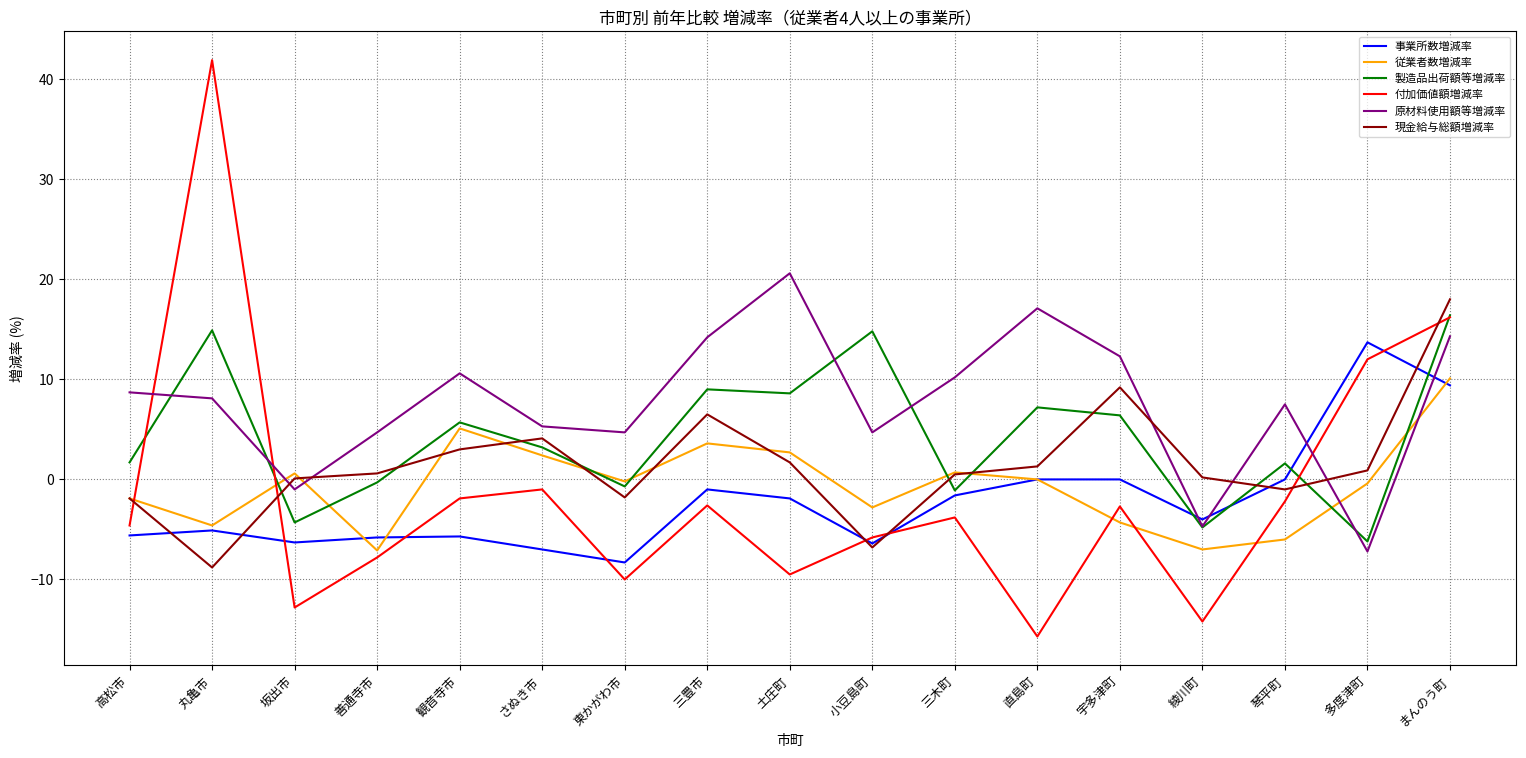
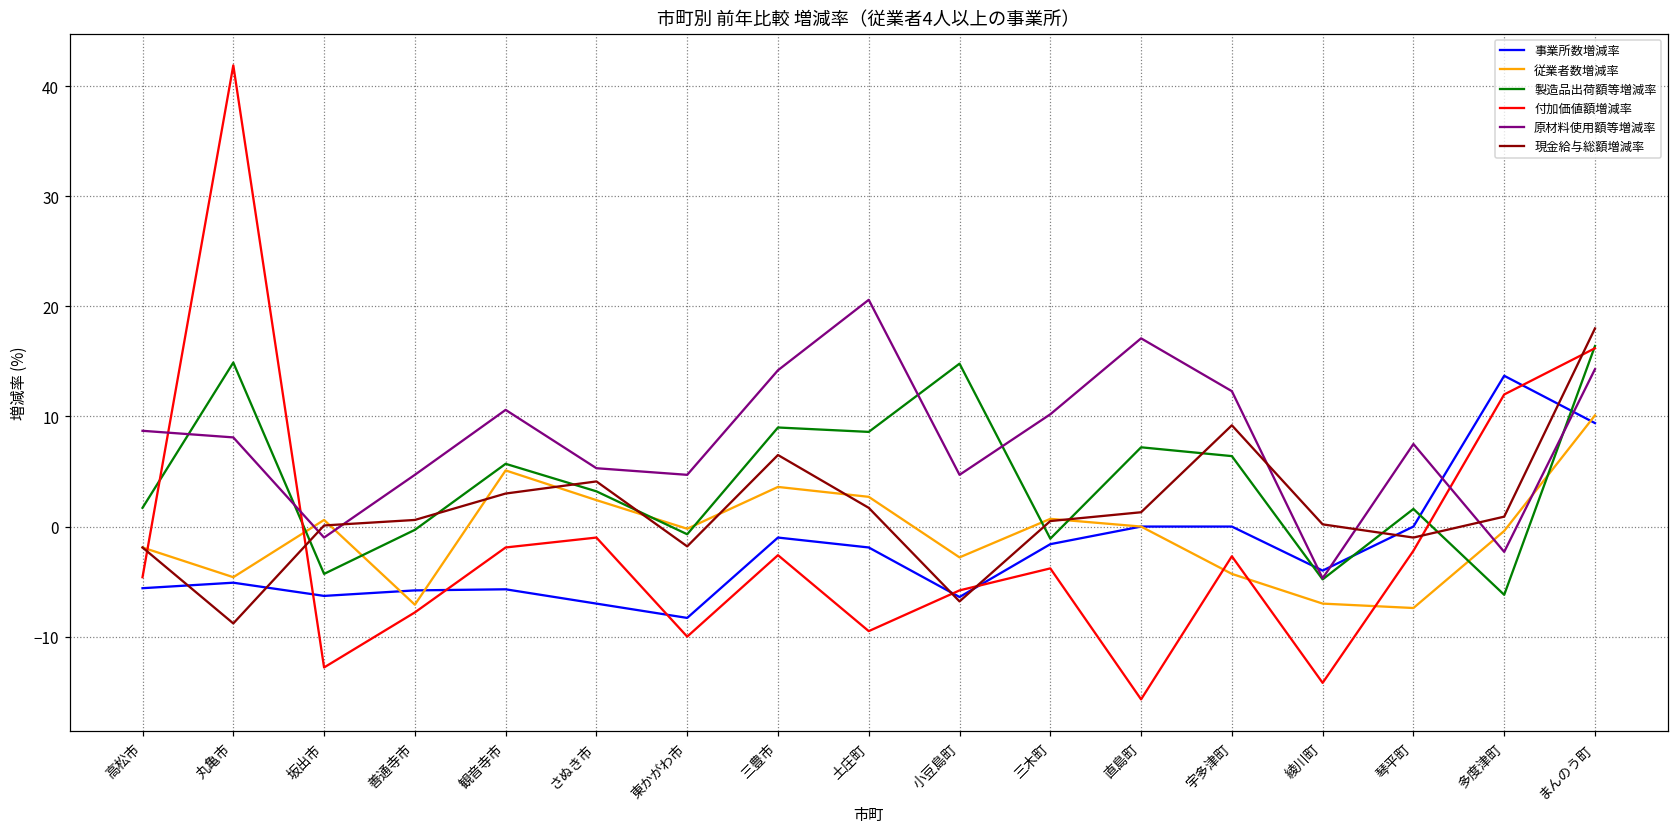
従業者数増減率, 琴平町: -6.0 -> -7.4
原材料使用額等増減率, 多度津町: -7.2 -> -2.3
